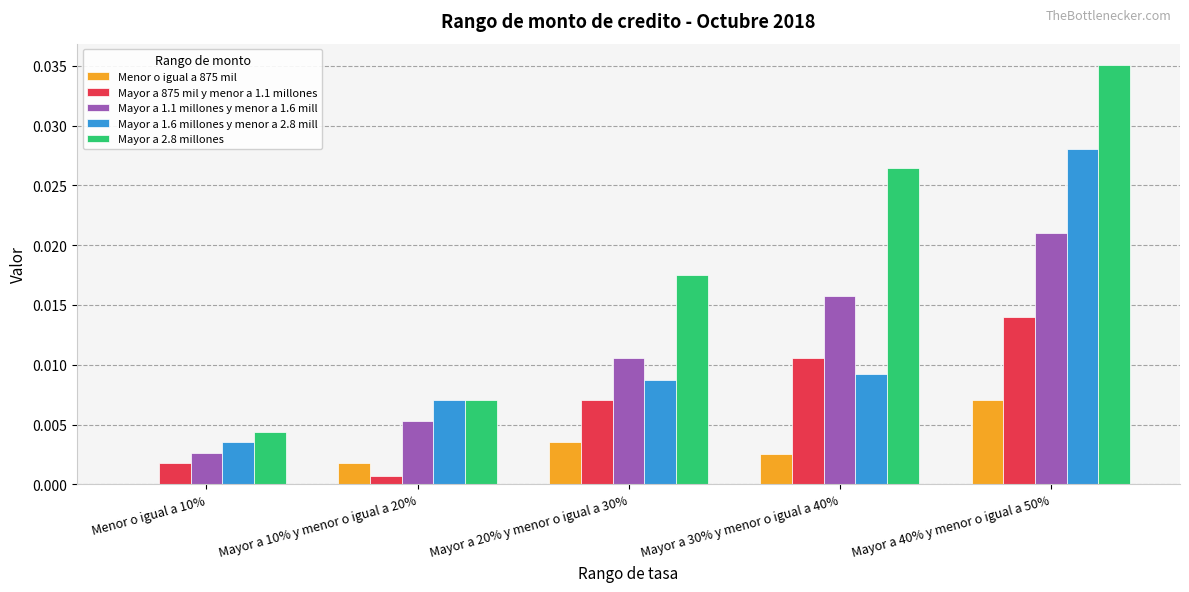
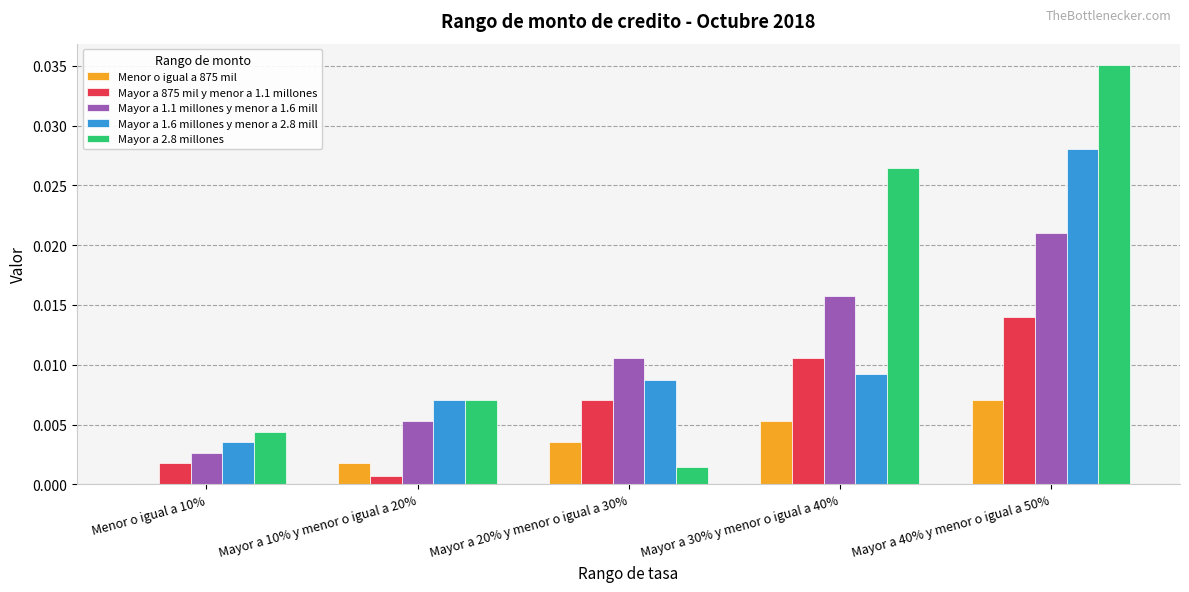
Mayor a 2.8 millones, Mayor a 20% y menor o igual a 30%: 0.0175 -> 0.0015
Menor o igual a 875 mil, Mayor a 30% y menor o igual a 40%: 0.0025 -> 0.0053
